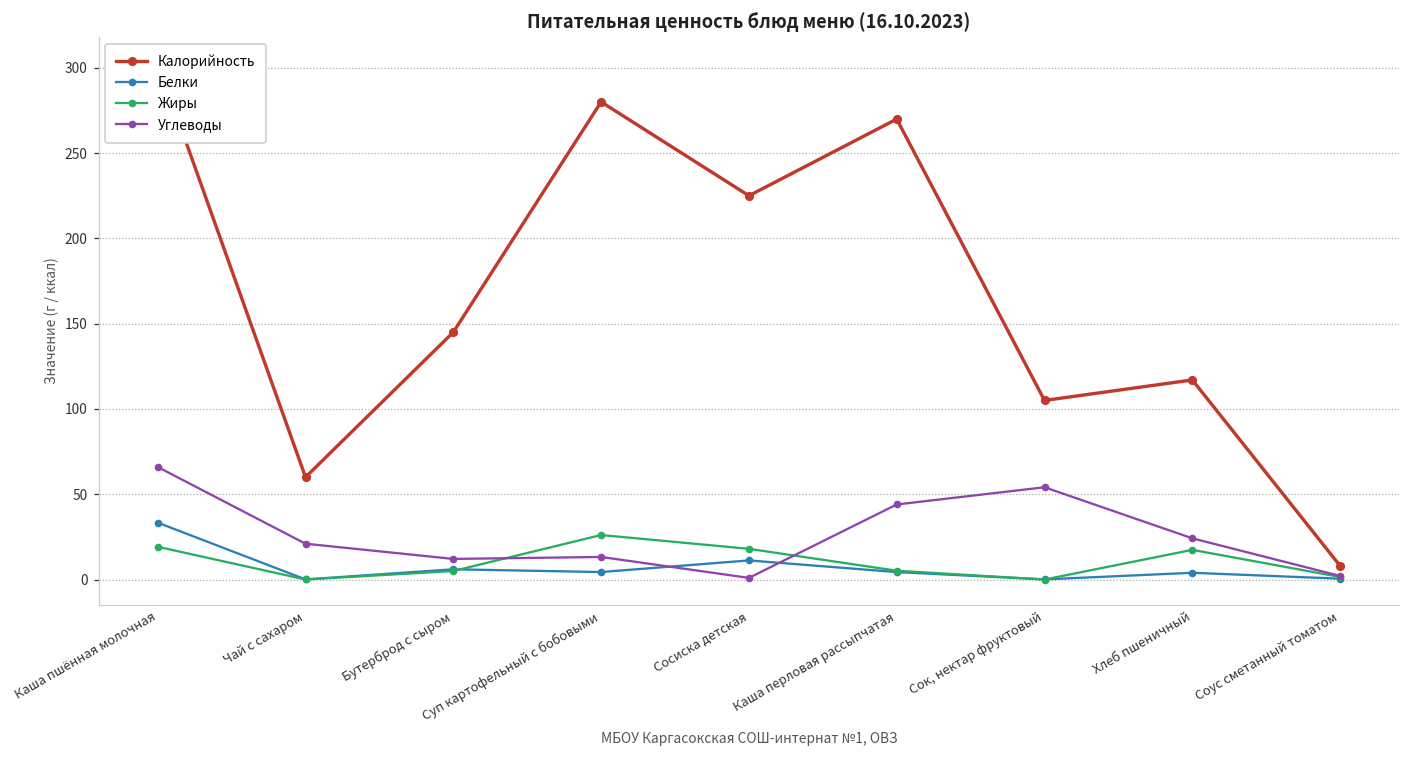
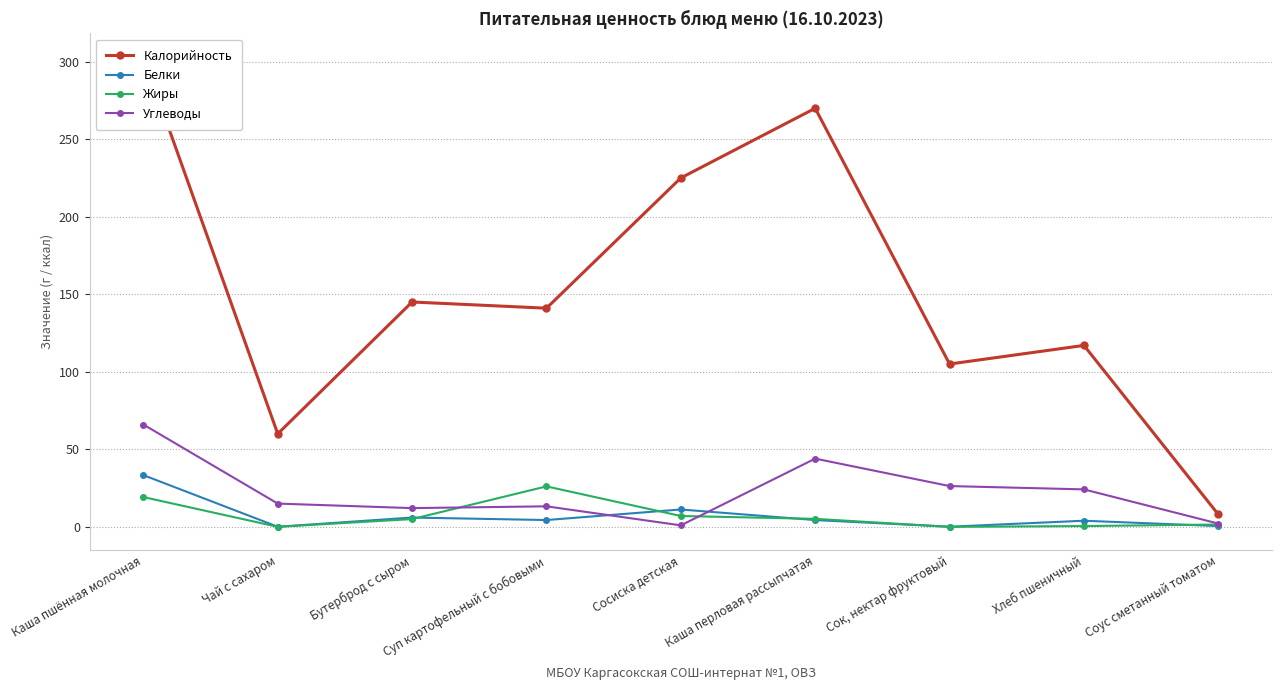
Углеводы, Чай с сахаром: 21 -> 15
Калорийность, Суп картофельный с бобовыми: 280 -> 141
Жиры, Сосиска детская: 18 -> 7
Углеводы, Сок, нектар фруктовый: 54 -> 26
Жиры, Хлеб пшеничный: 17 -> 1
